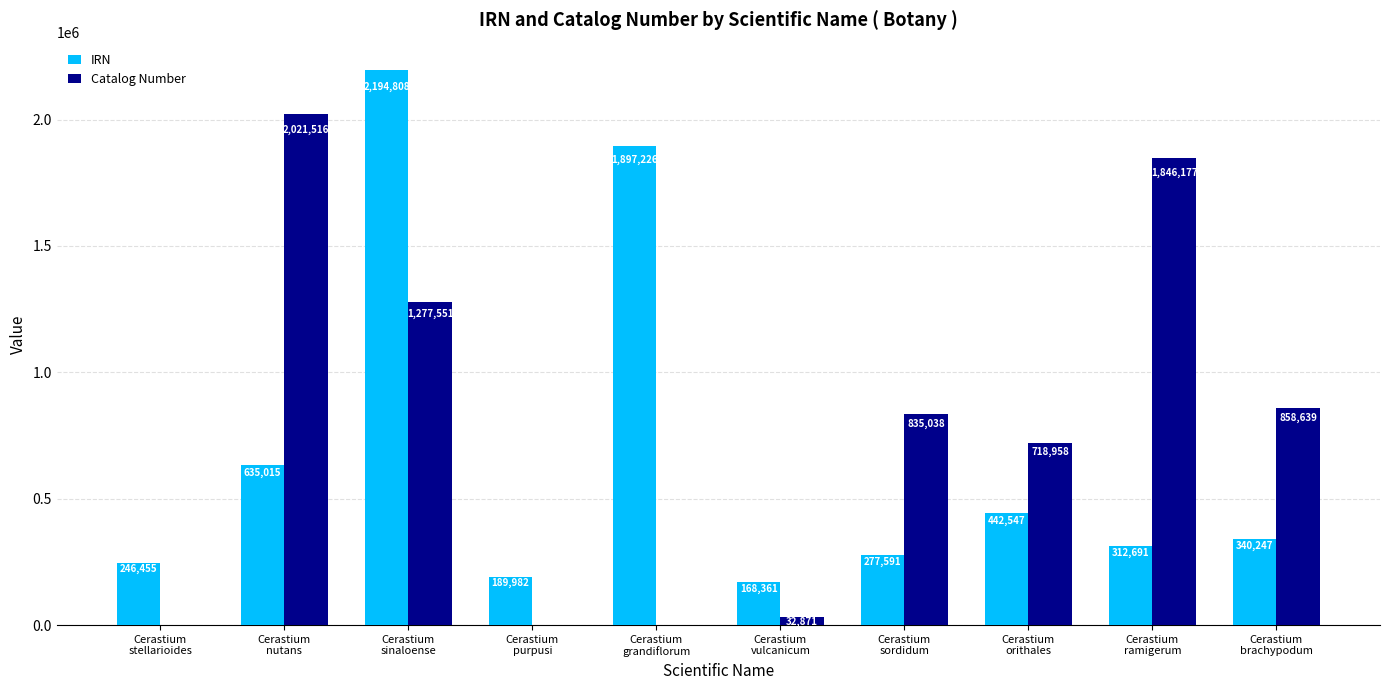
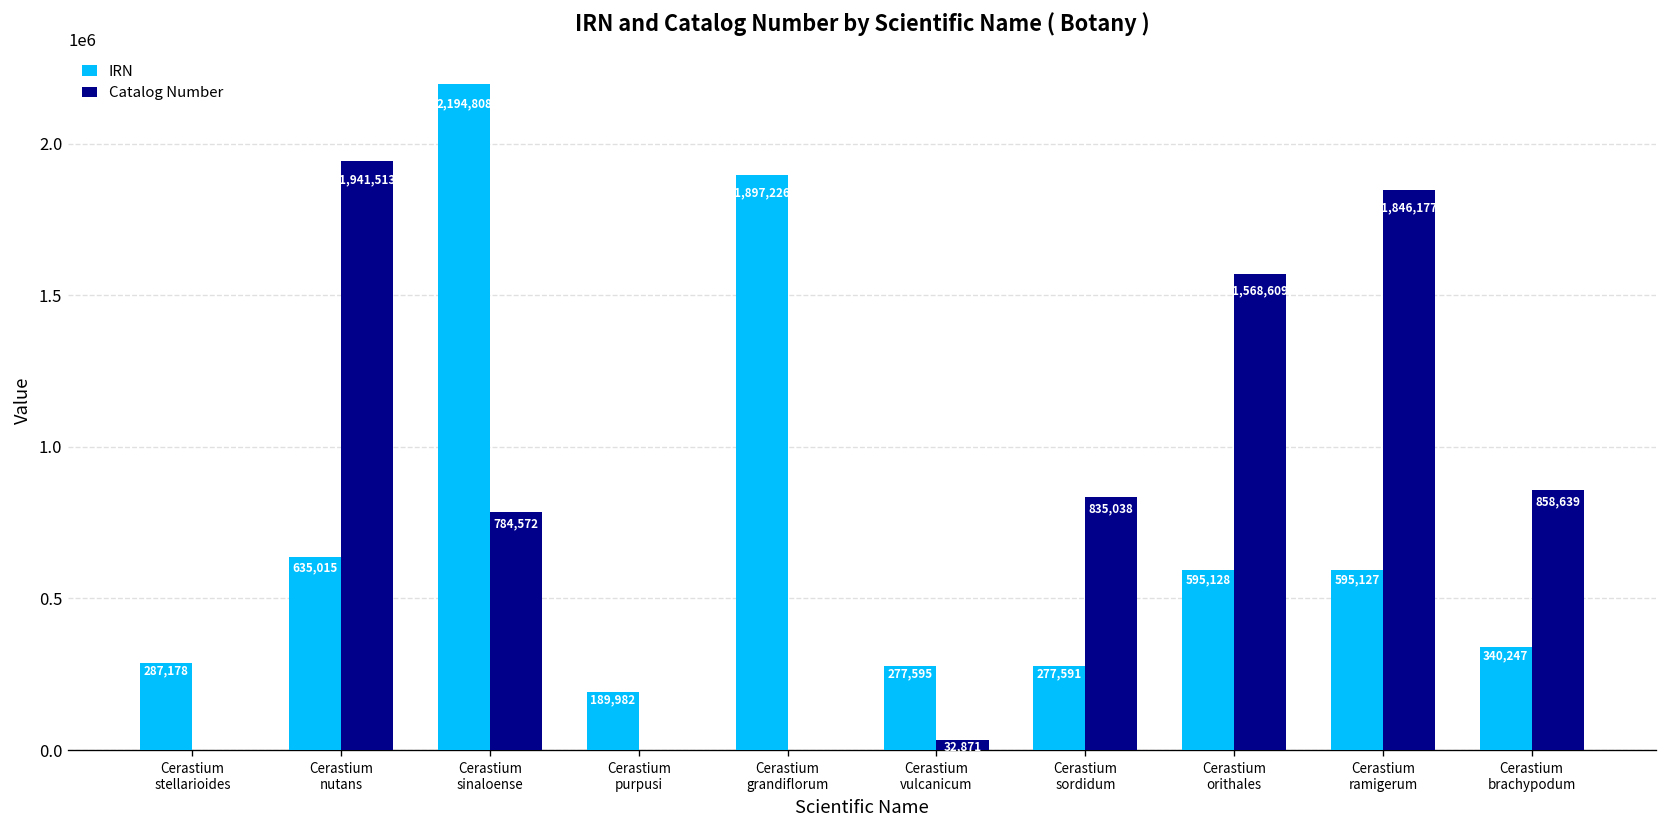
IRN, Cerastium stellarioides: 246,455 -> 287,178
Catalog Number, Cerastium nutans: 2,021,516 -> 1,941,513
Catalog Number, Cerastium sinaloense: 1,277,551 -> 784,572
IRN, Cerastium vulcanicum: 168,361 -> 277,595
IRN, Cerastium orithales: 442,547 -> 595,128
Catalog Number, Cerastium orithales: 718,958 -> 1,568,609
IRN, Cerastium ramigerum: 312,691 -> 595,127
